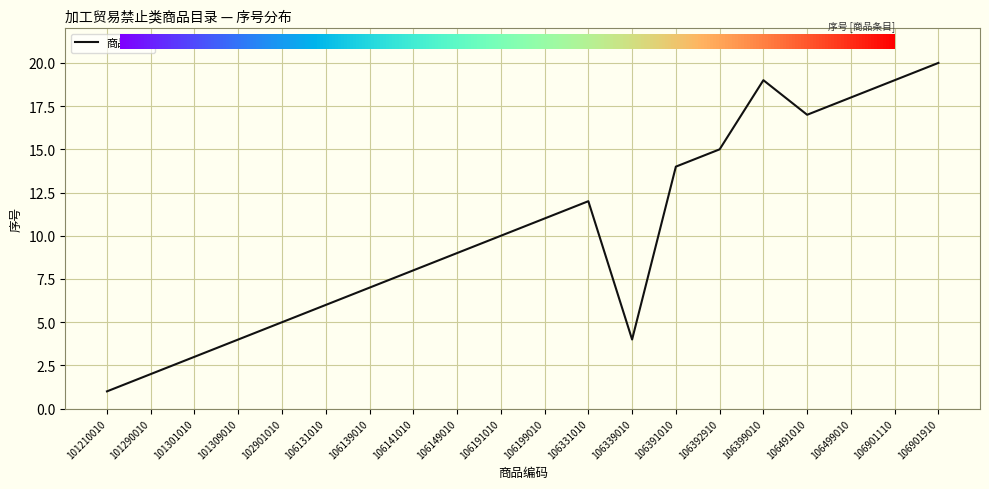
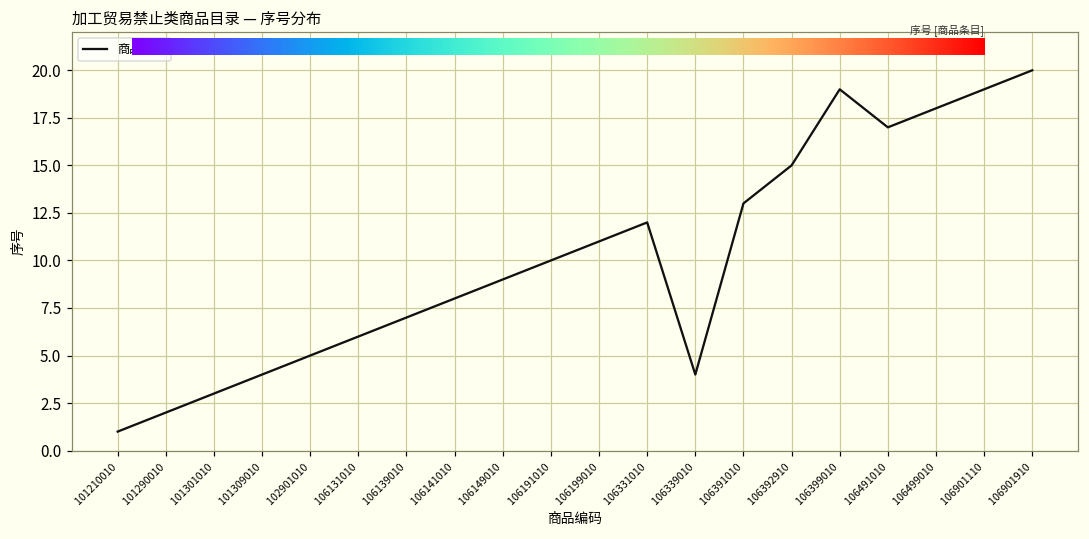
106391010: 14 -> 13
